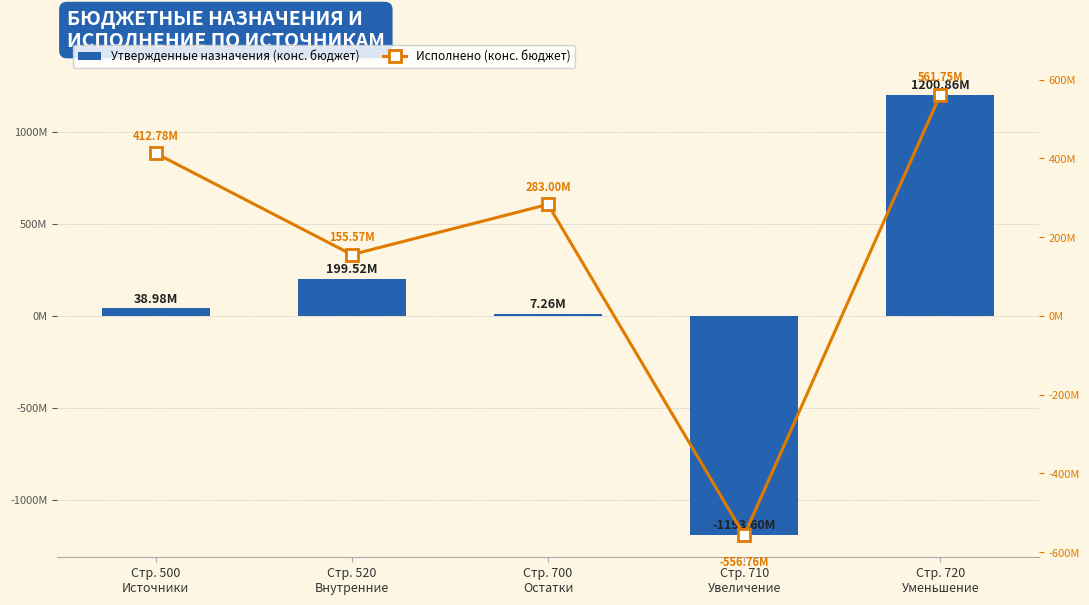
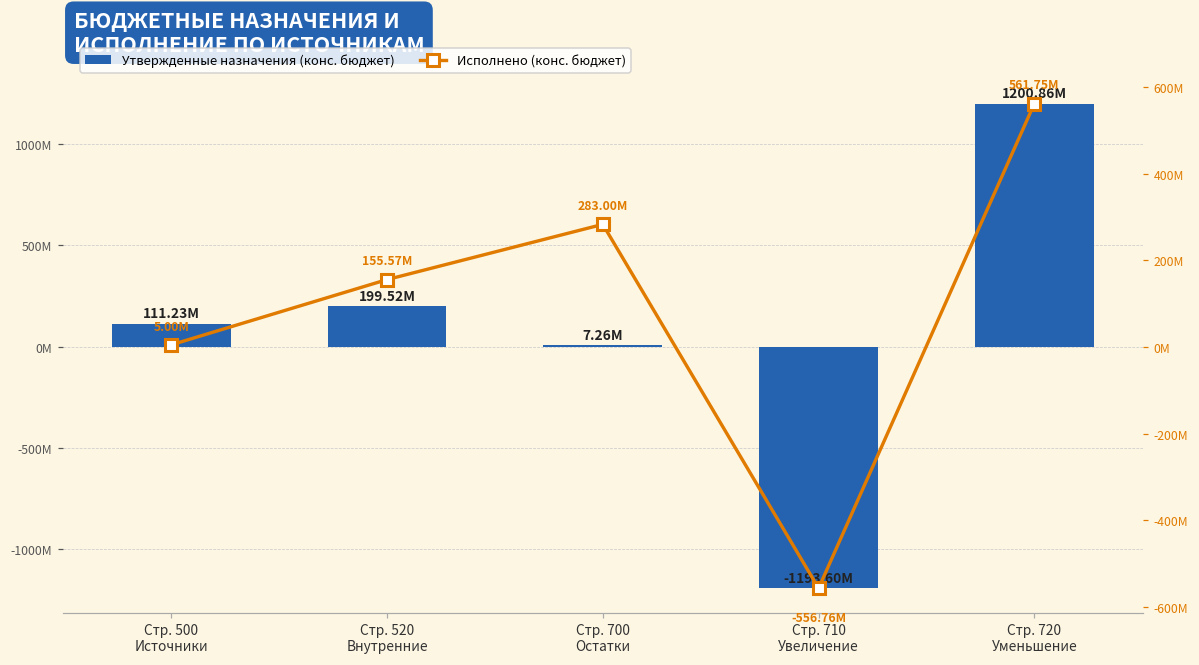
Утвержденные назначения (конс. бюджет), Стр. 500 Источники: 38.98M -> 111.23M
Исполнено (конс. бюджет), Стр. 500 Источники: 412.78M -> 5.00M
